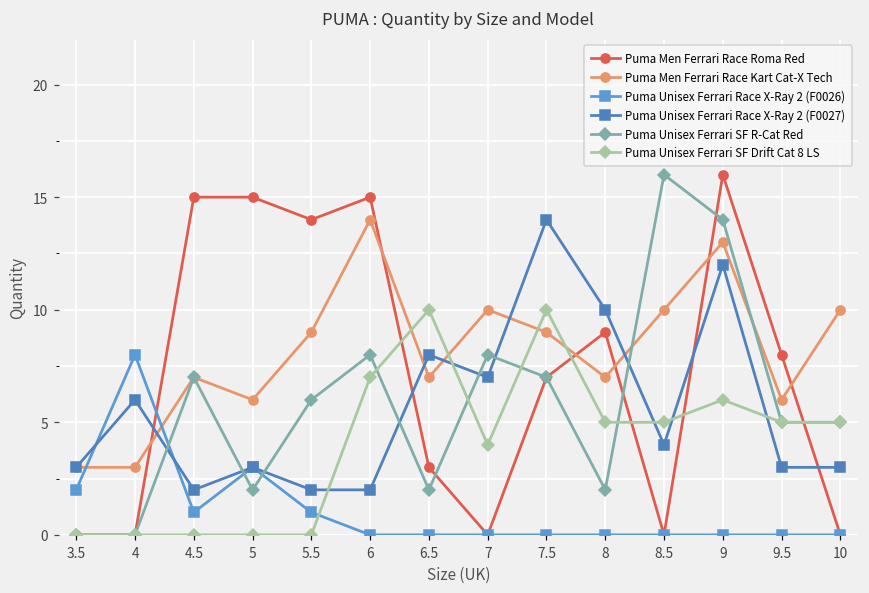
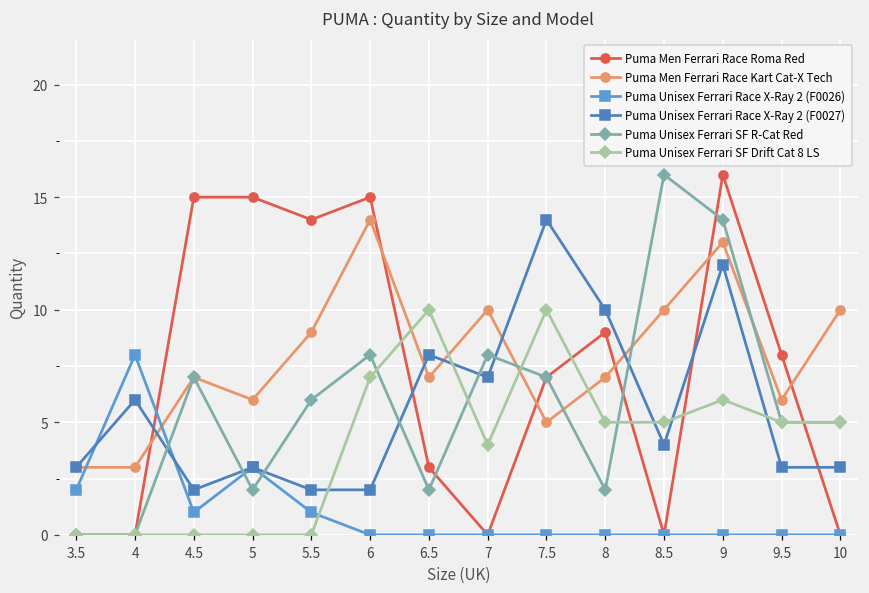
Puma Men Ferrari Race Kart Cat-X Tech, 7.5: 9 -> 5
